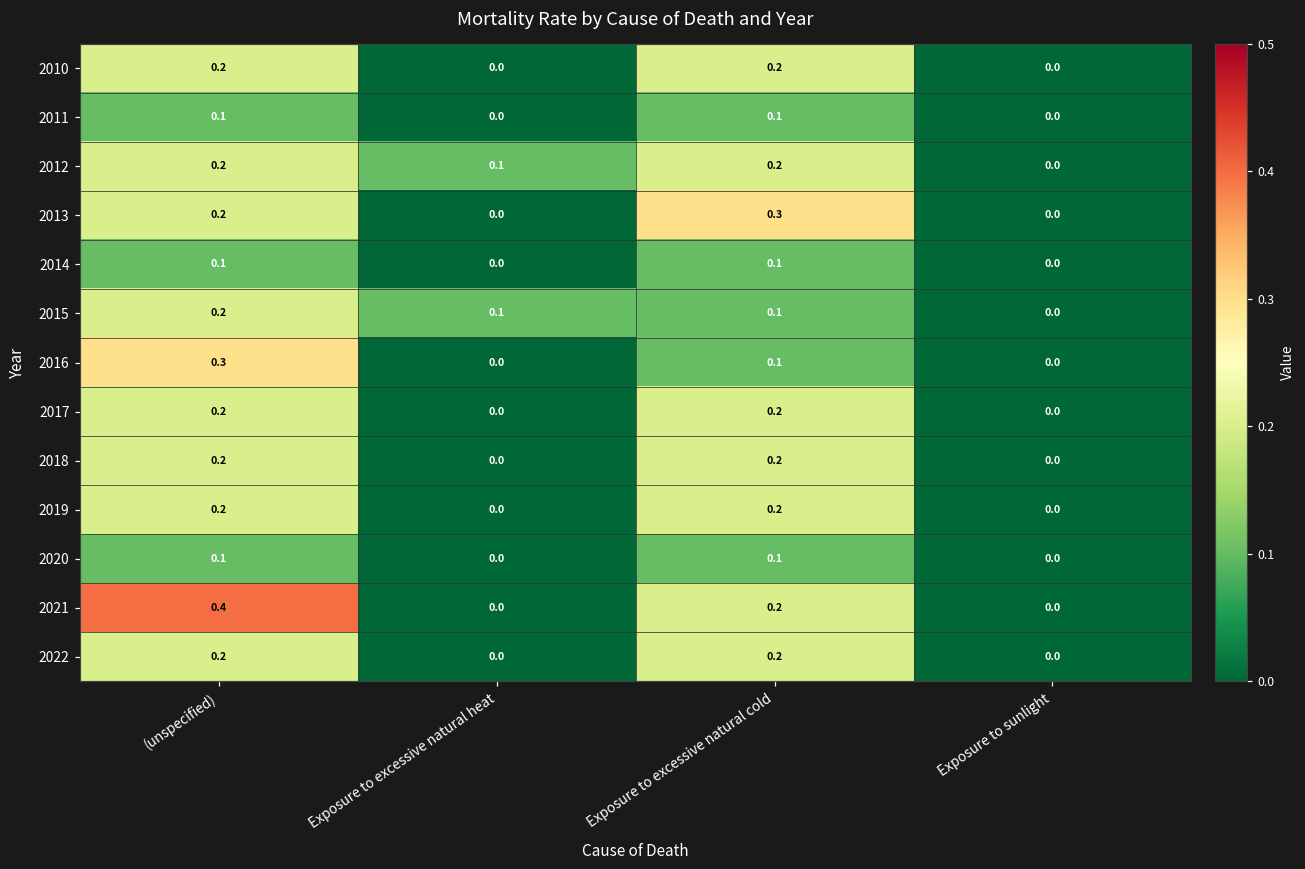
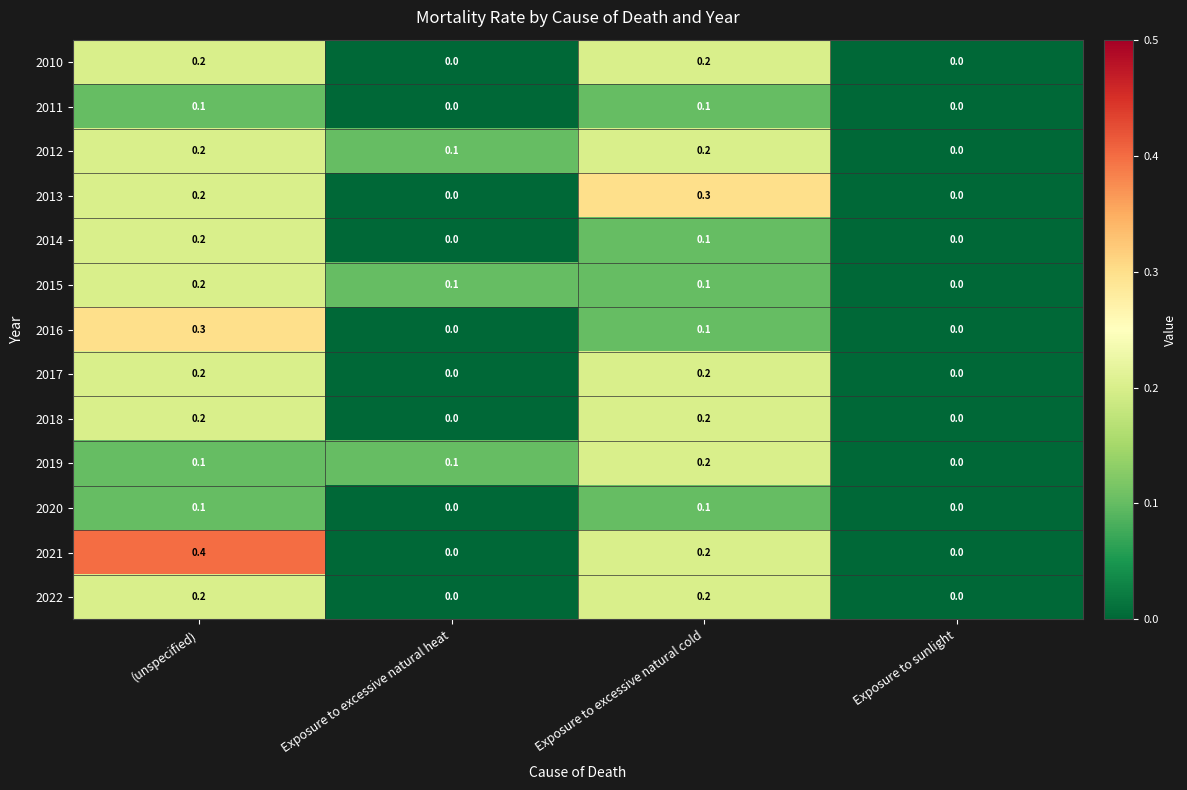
2014, (unspecified): 0.1 -> 0.2
2019, (unspecified): 0.2 -> 0.1
2019, Exposure to excessive natural heat: 0.0 -> 0.1
